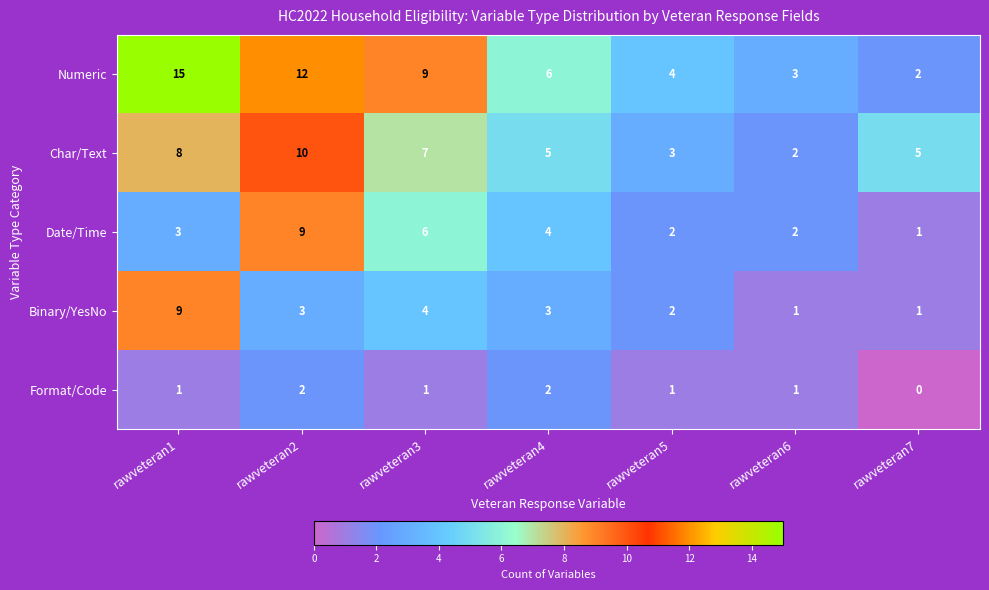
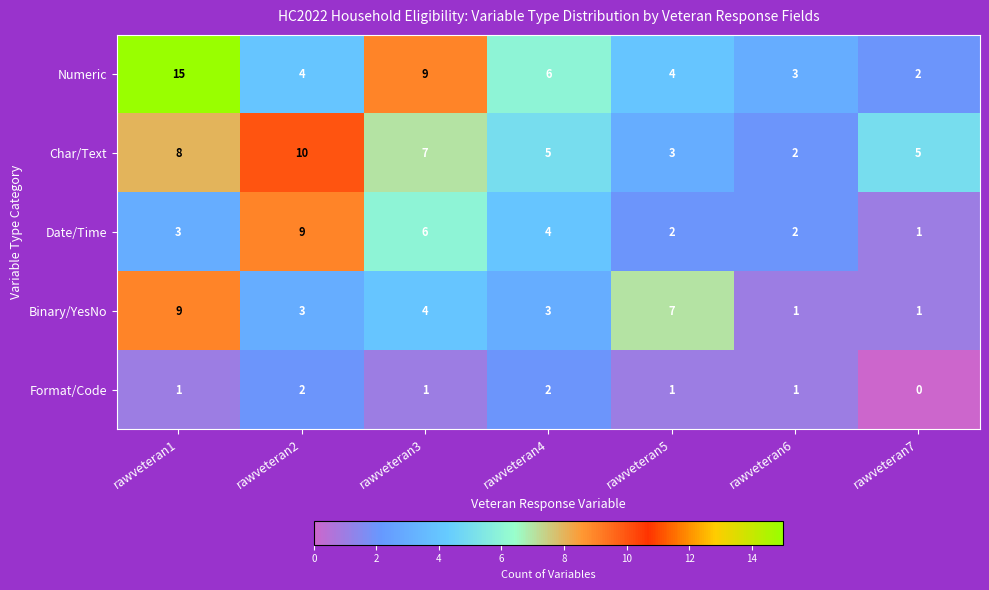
Numeric, rawveteran2: 12 -> 4
Binary/YesNo, rawveteran5: 2 -> 7
